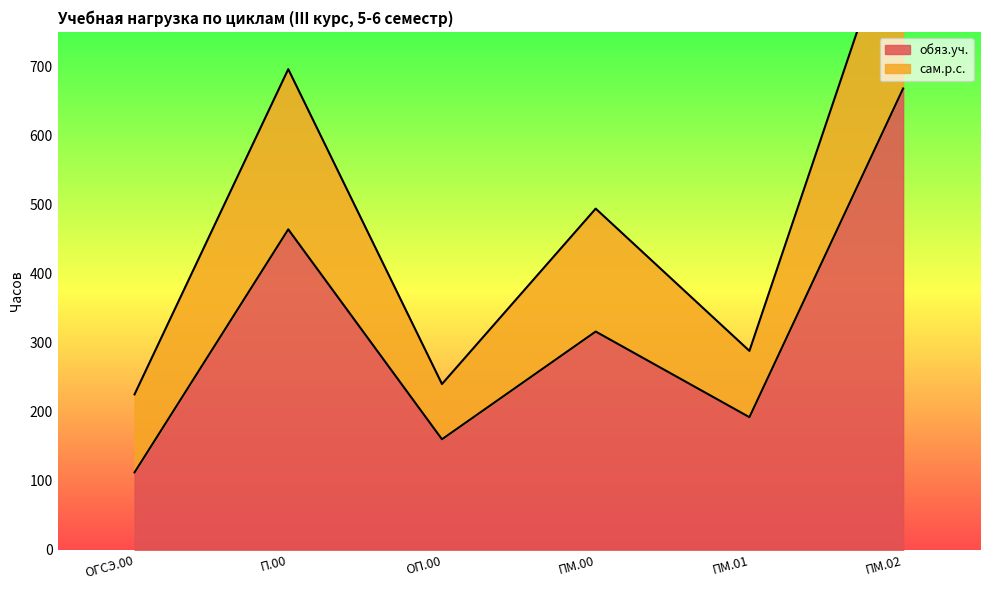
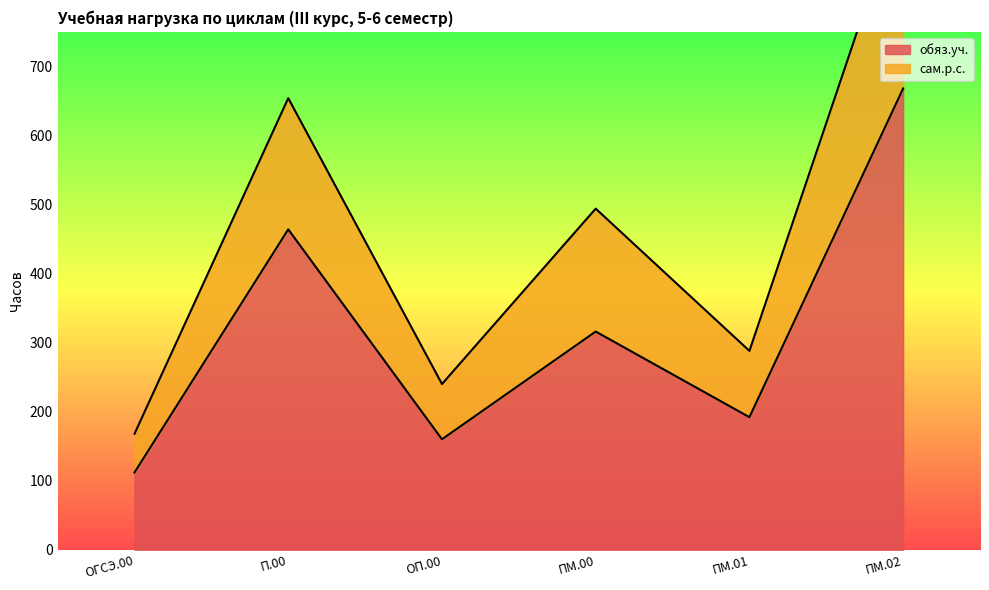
сам.р.с., ОГСЭ.00: 110 -> 60
сам.р.с., П.00: 230 -> 190
